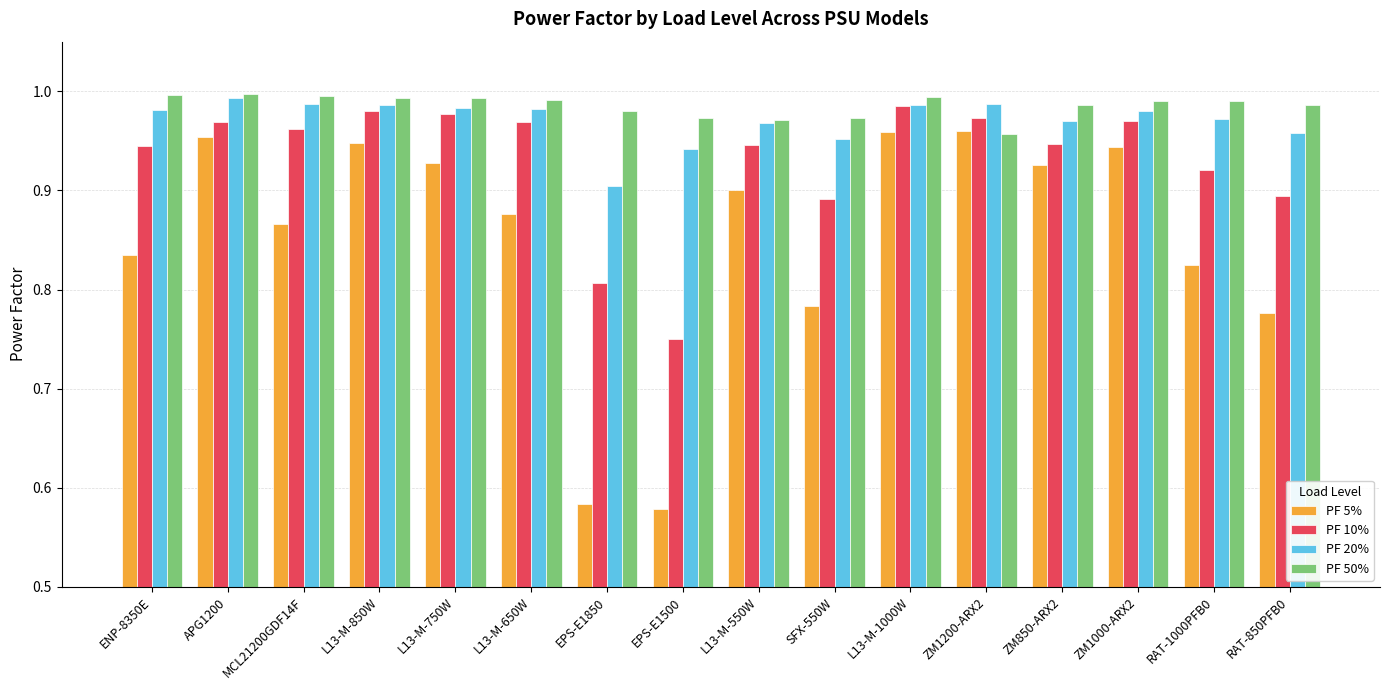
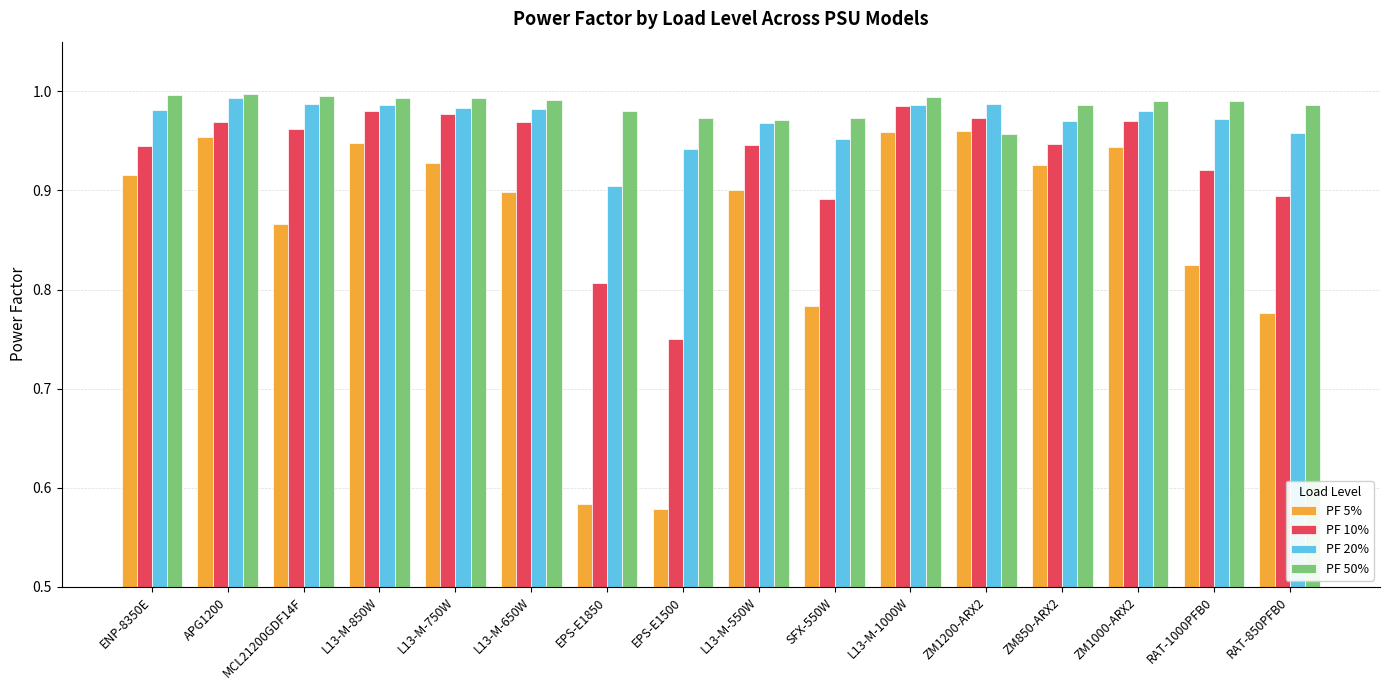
PF 5%, ENP-8350E: 0.83 -> 0.92
PF 5%, L13-M-650W: 0.88 -> 0.90
